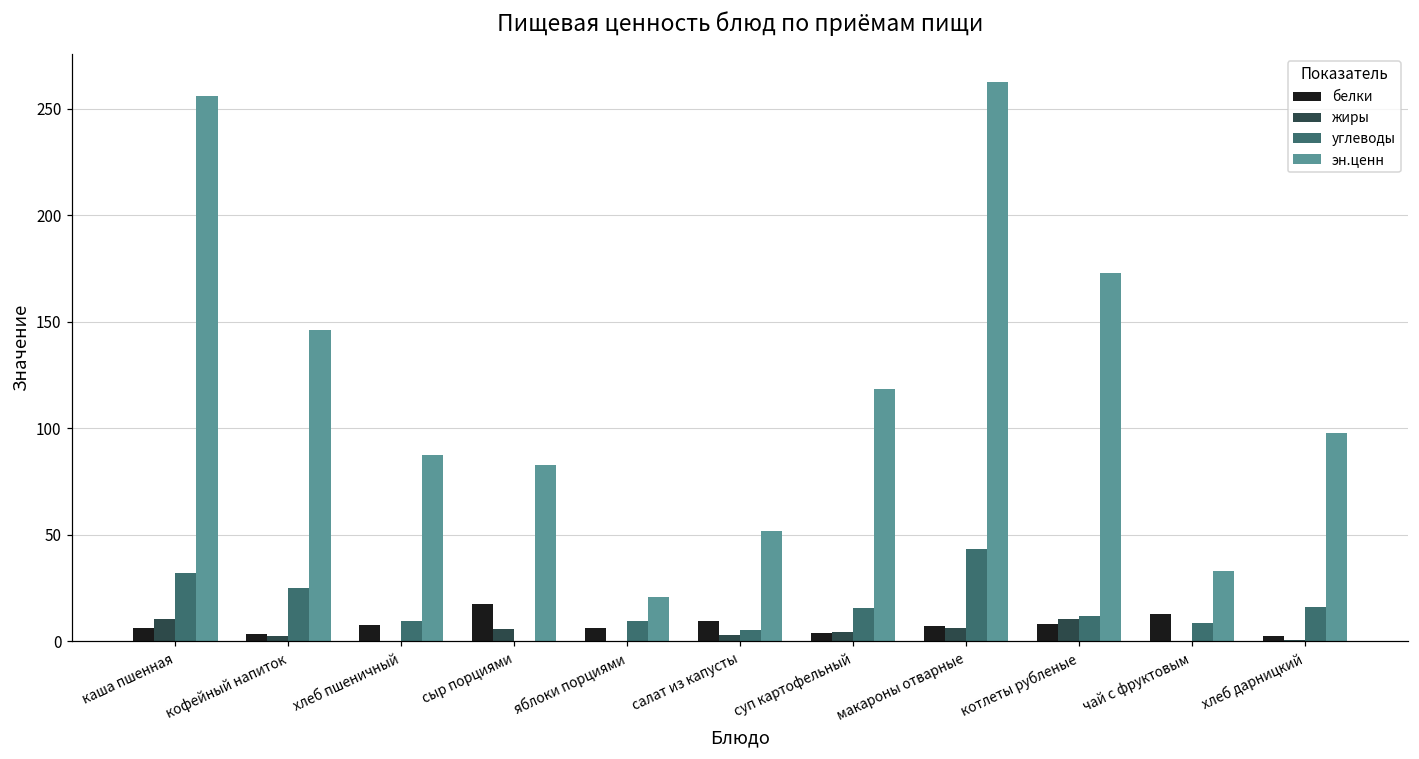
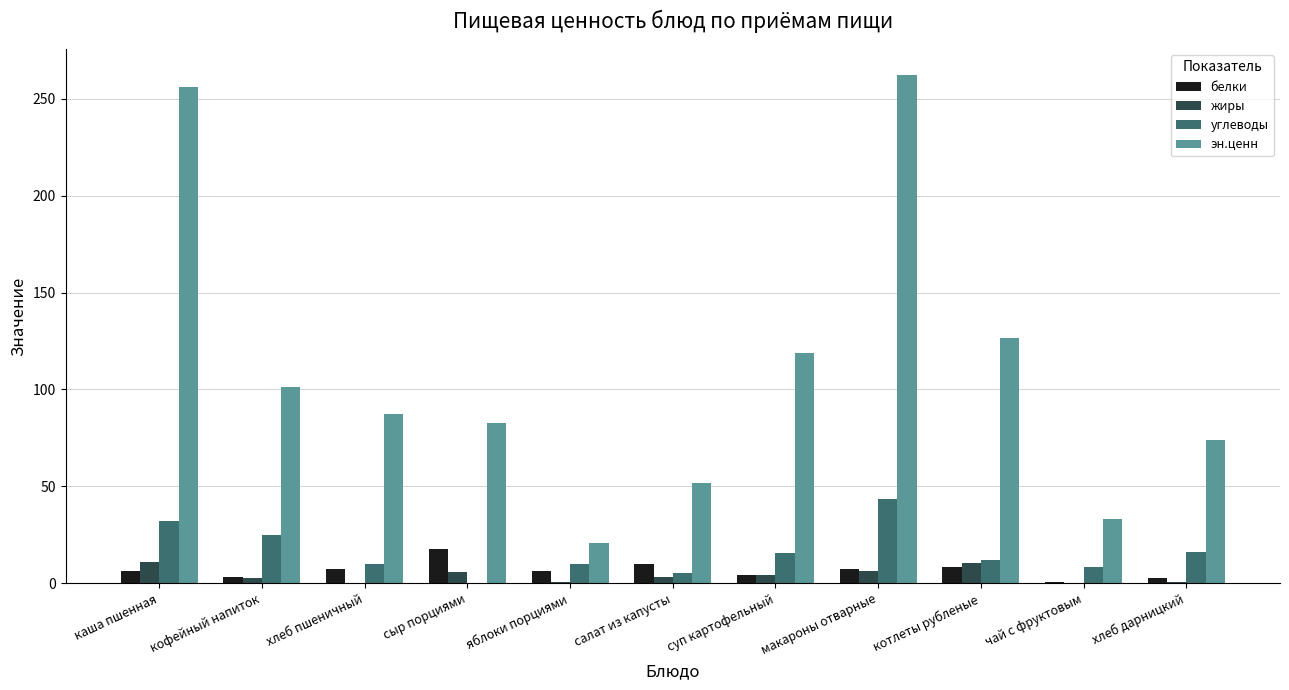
эн.ценн, кофейный напиток: 146 -> 101
эн.ценн, котлеты рубленые: 173 -> 126
белки, чай с фруктовым: 13 -> 1
эн.ценн, хлеб дарницкий: 98 -> 74
